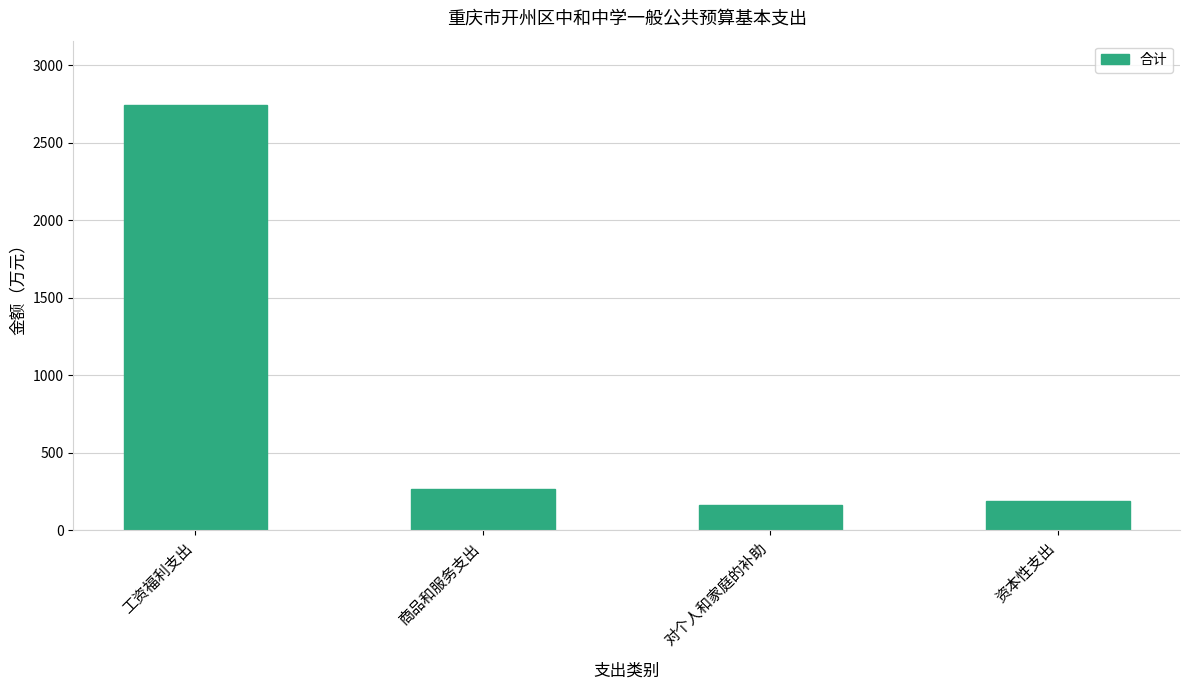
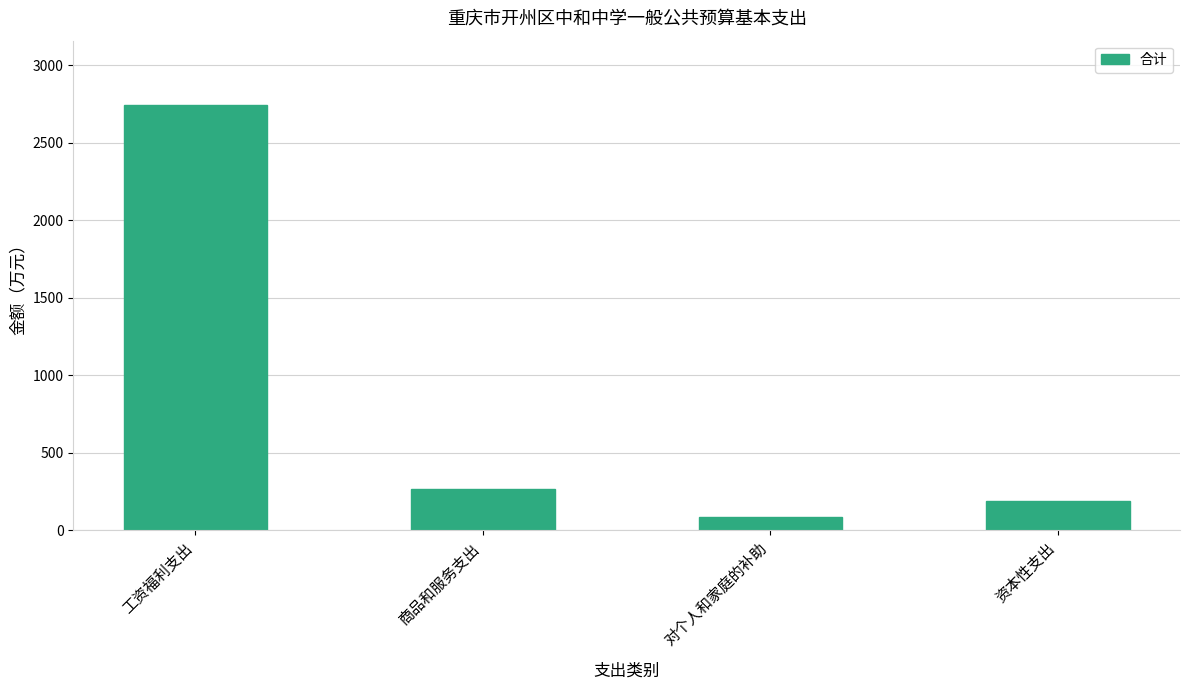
对个人和家庭的补助: 170 -> 90
